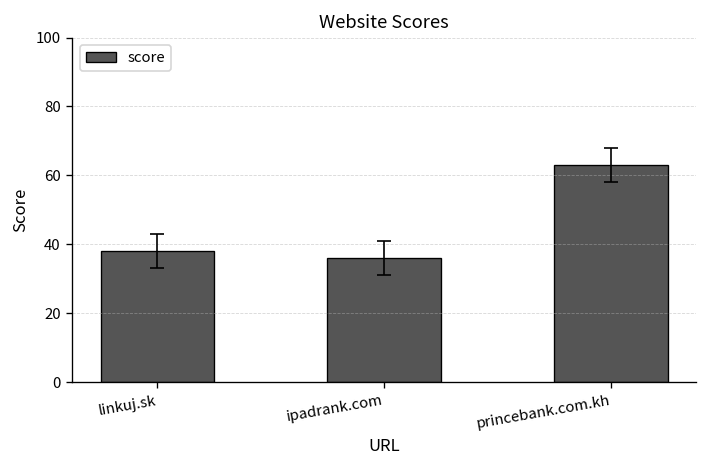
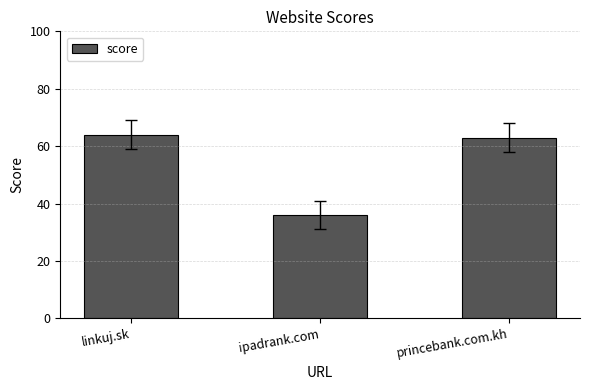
score, linkuj.sk: 38 -> 64
